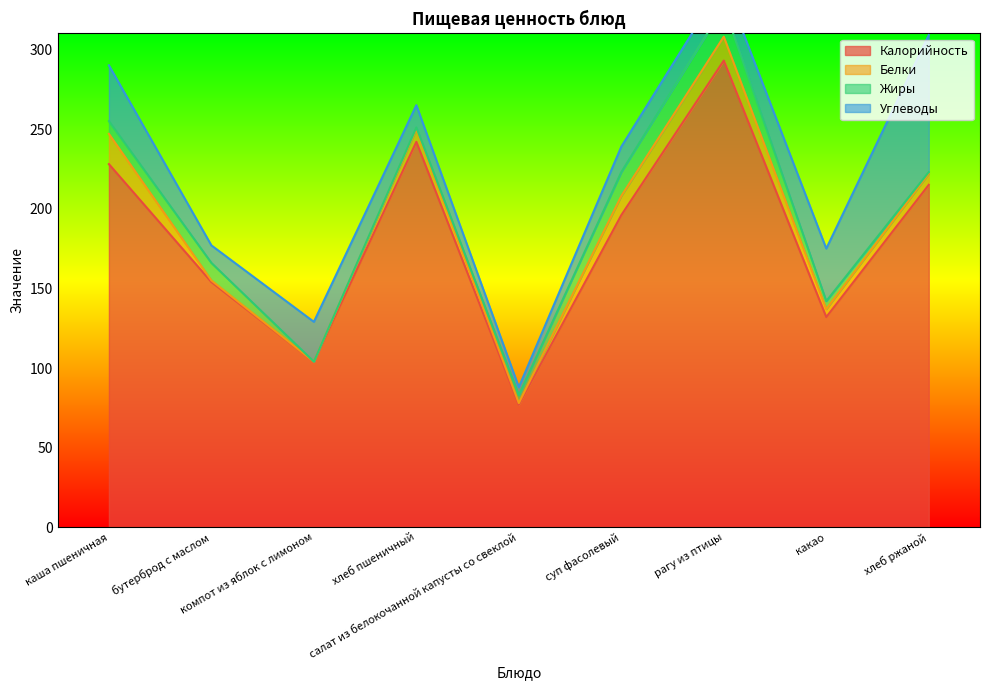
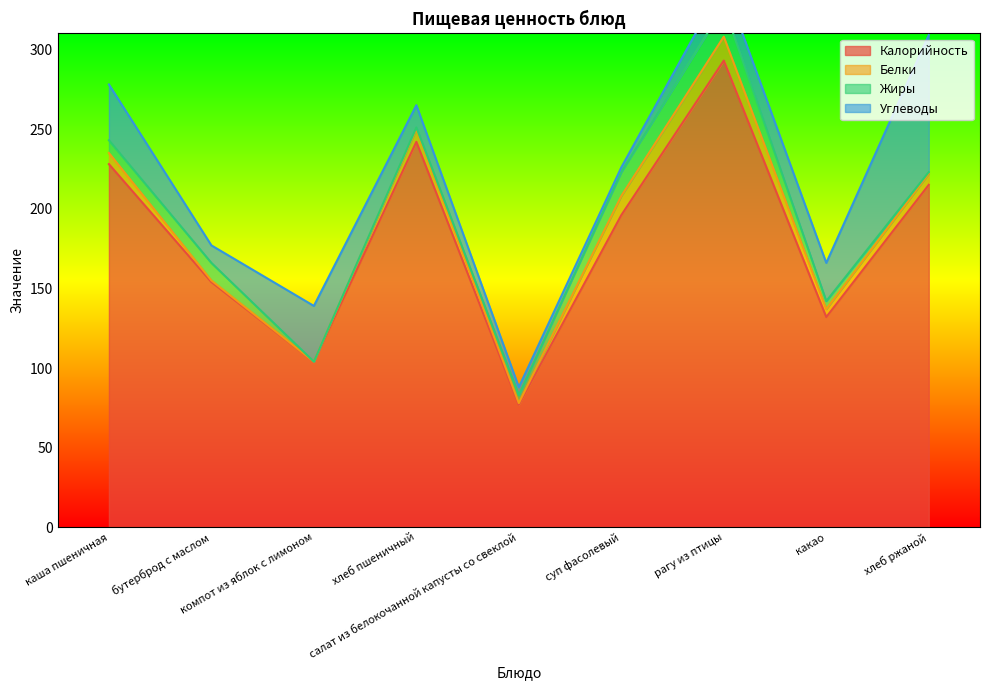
Белки, каша пшеничная: 19 -> 7
Углеводы, компот из яблок с лимоном: 25 -> 35
Углеводы, суп фасолевый: 16 -> 3
Углеводы, какао: 33 -> 24
